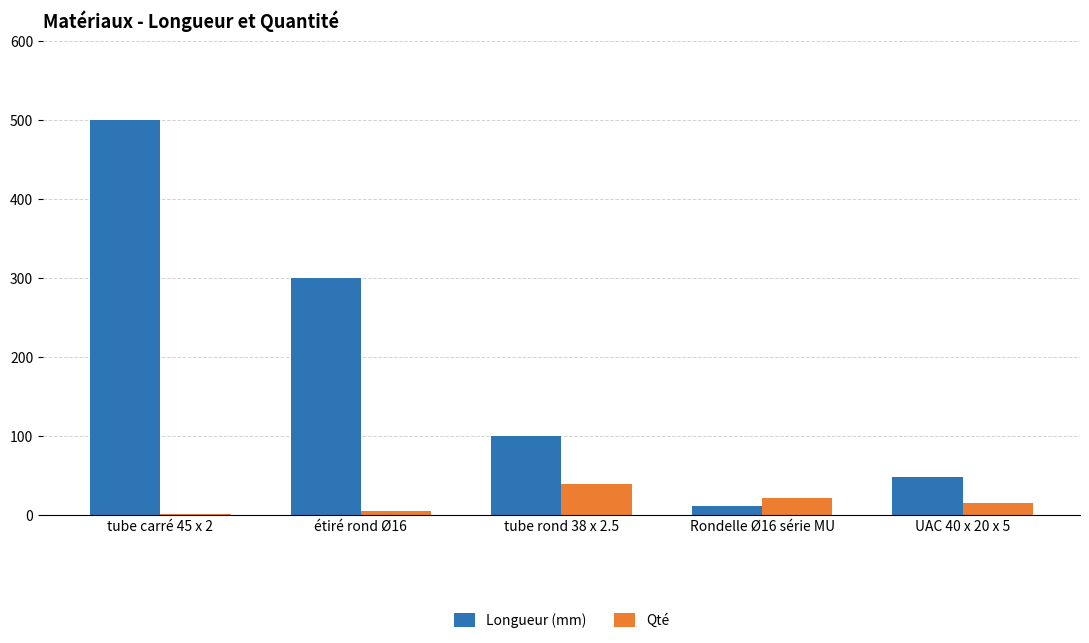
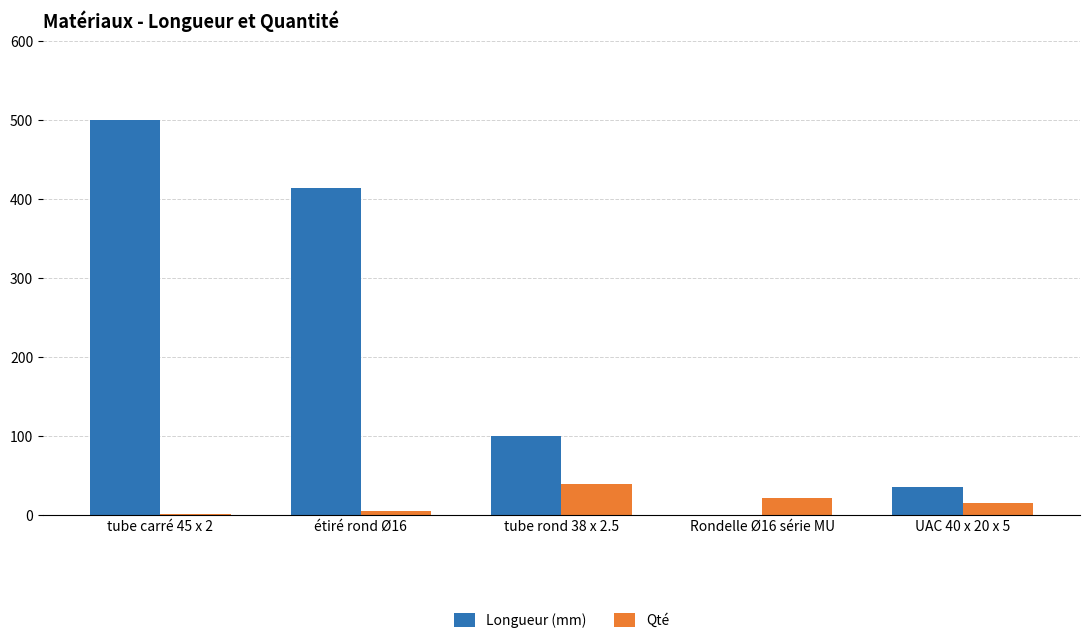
Longueur (mm), étiré rond Ø16: 300 -> 410
Longueur (mm), Rondelle Ø16 série MU: 10 -> 0
Longueur (mm), UAC 40 x 20 x 5: 50 -> 40
